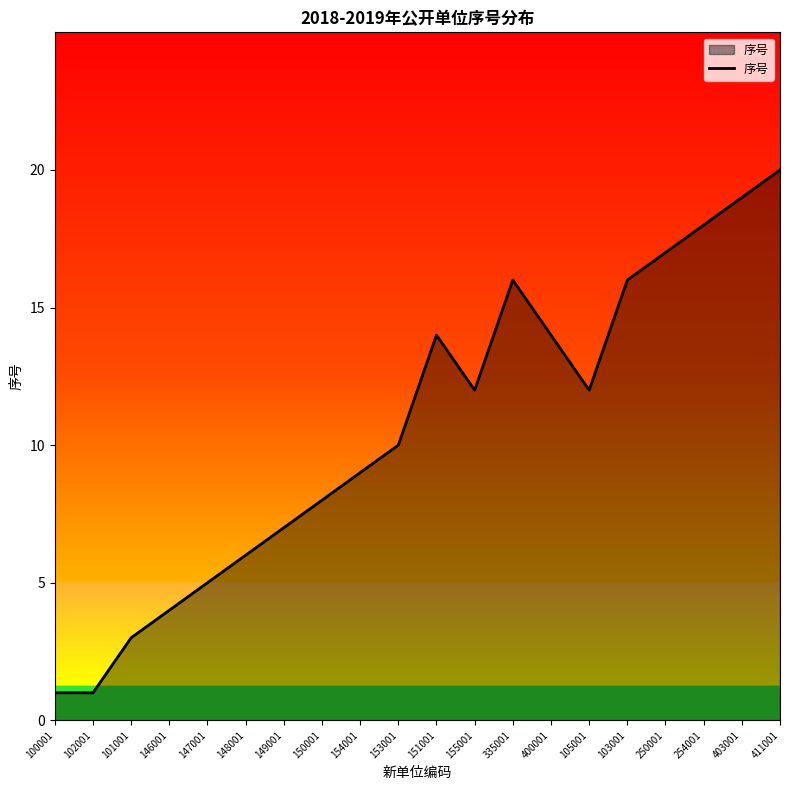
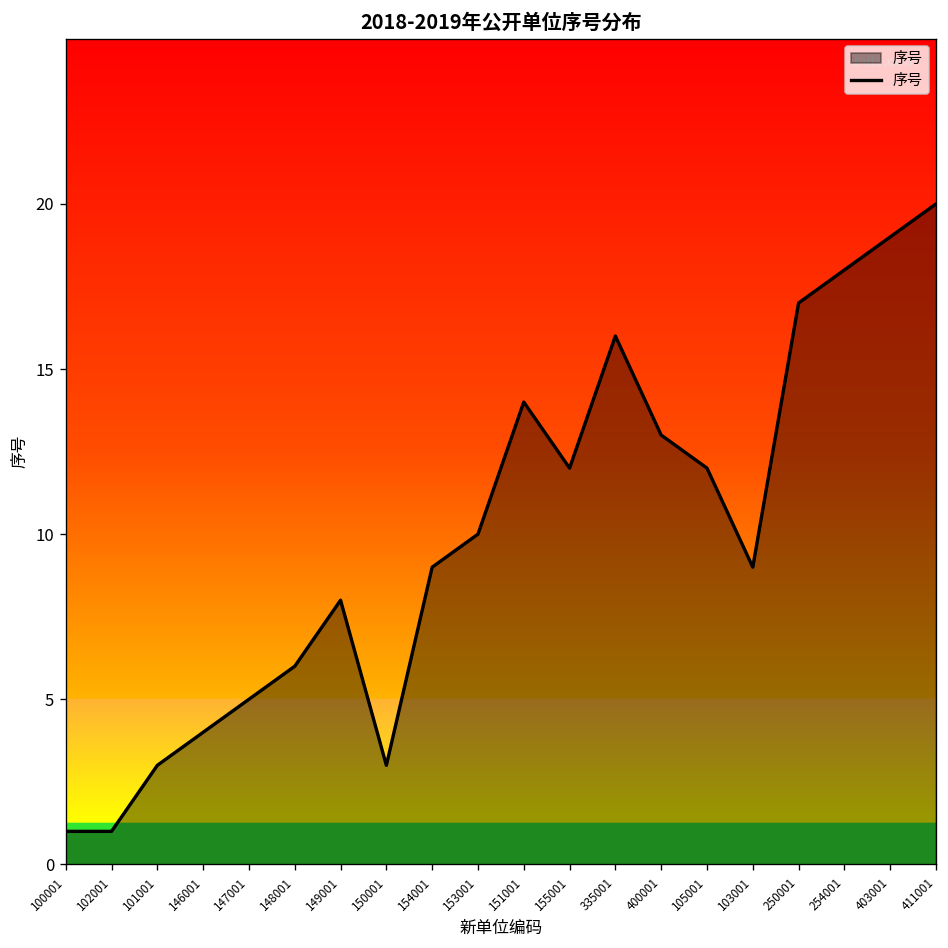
149001: 7 -> 8
150001: 8 -> 3
400001: 14 -> 13
103001: 16 -> 9
